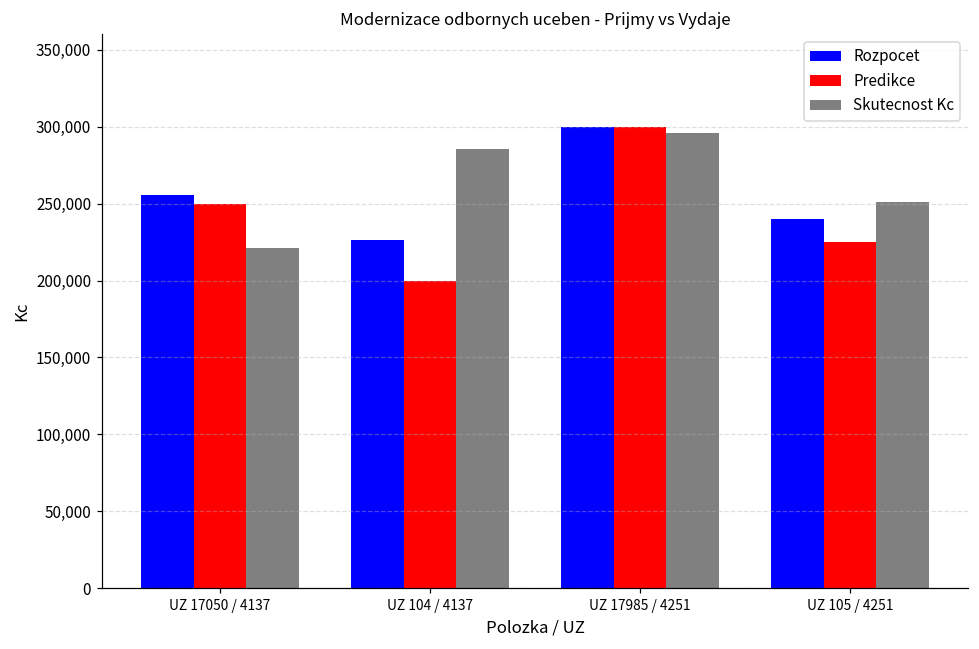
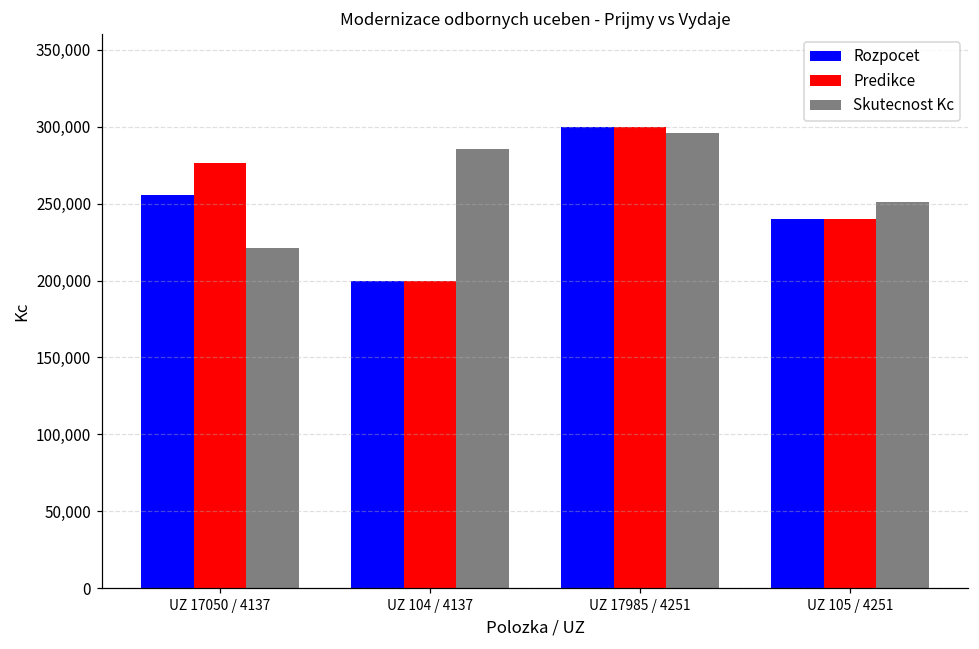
Predikce, UZ 17050 / 4137: 250,000 -> 276,000
Rozpocet, UZ 104 / 4137: 227,000 -> 200,000
Predikce, UZ 105 / 4251: 225,000 -> 240,000
